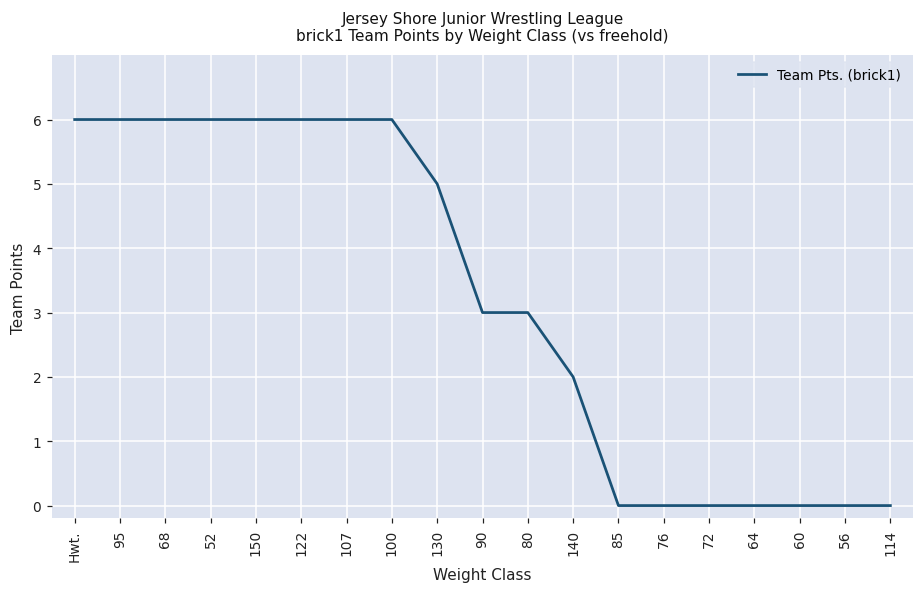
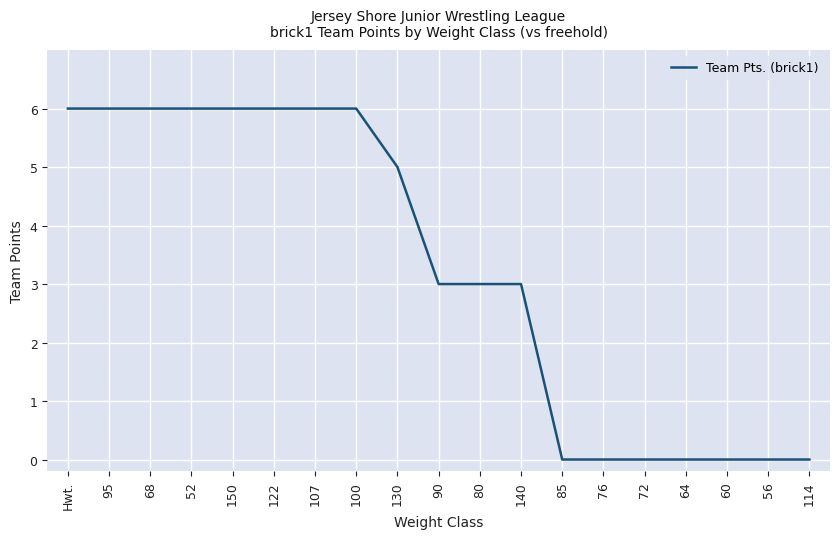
140: 2 -> 3
